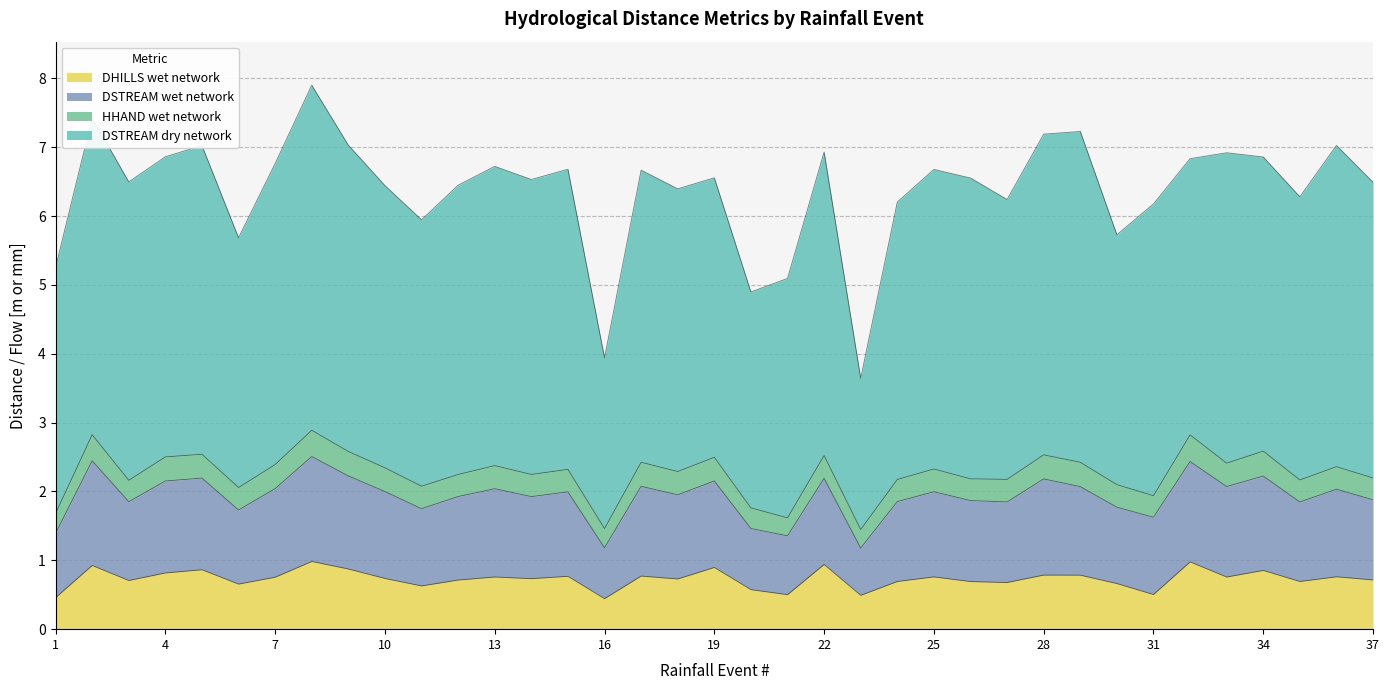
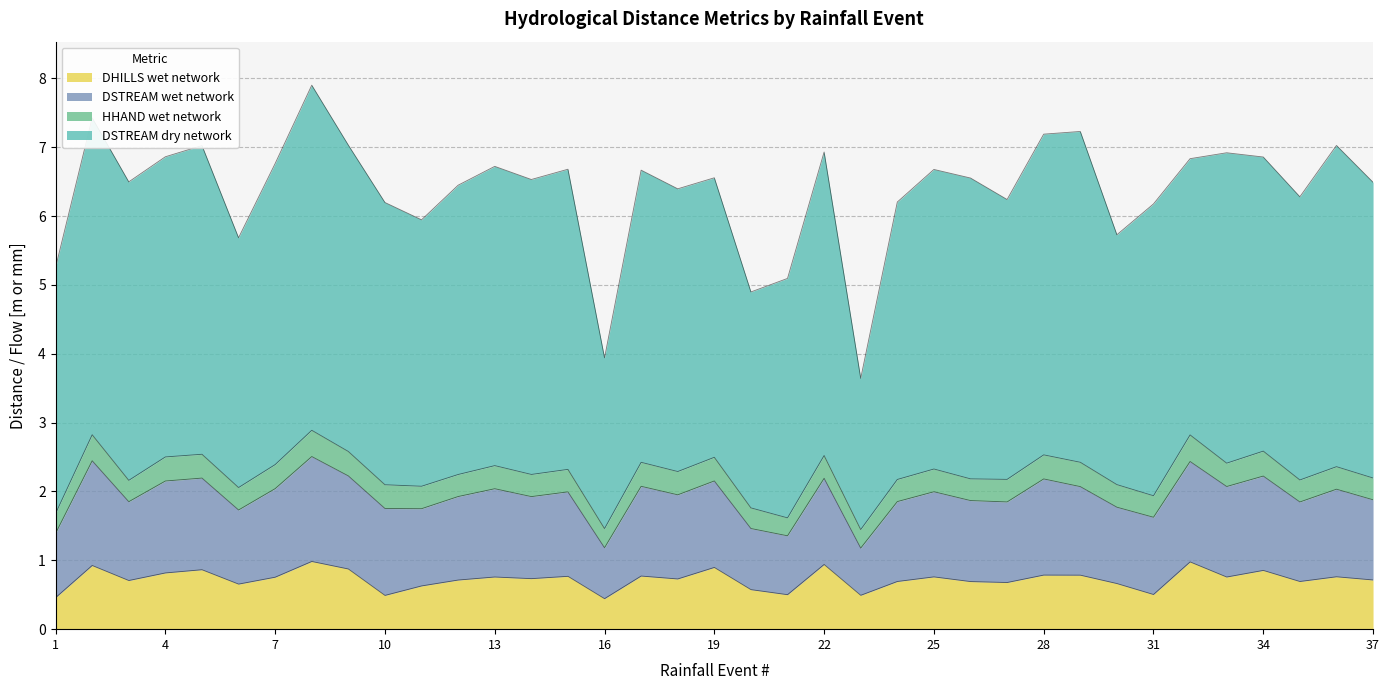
DHILLS wet network, 10: 0.7 -> 0.5
